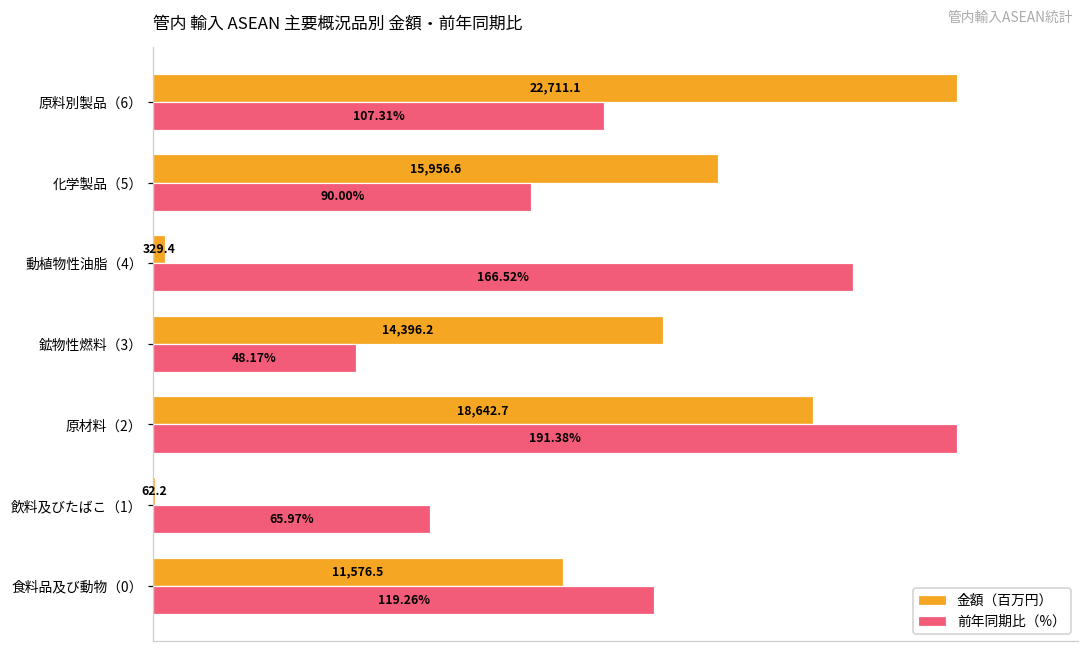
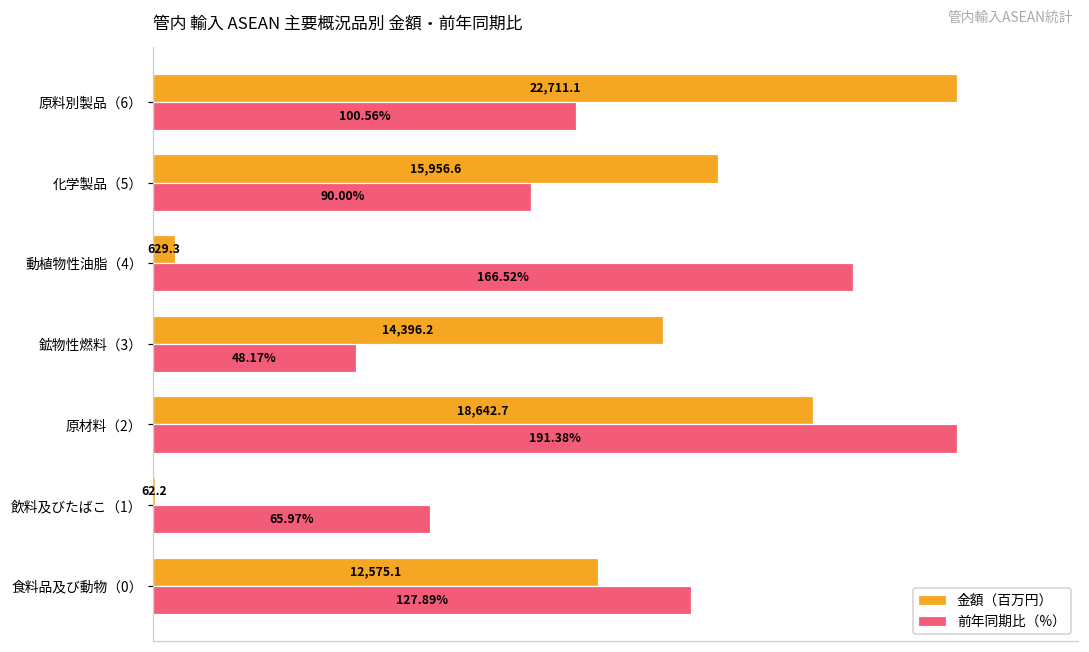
前年同期比（%）, 原料別製品（6）: 107.31% -> 100.56%
金額（百万円）, 動植物性油脂（4）: 329.4 -> 629.3
金額（百万円）, 食料品及び動物（0）: 11,576.5 -> 12,575.1
前年同期比（%）, 食料品及び動物（0）: 119.26% -> 127.89%
